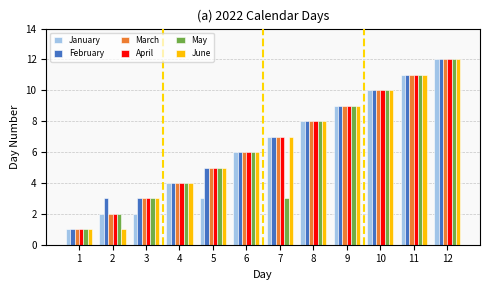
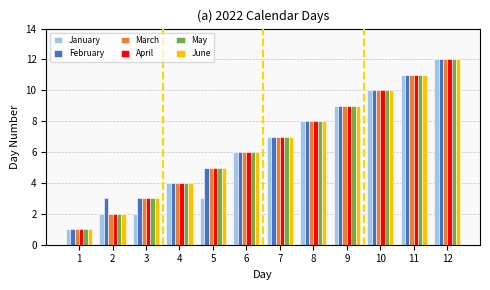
June, 2: 1 -> 2
May, 7: 3 -> 7
